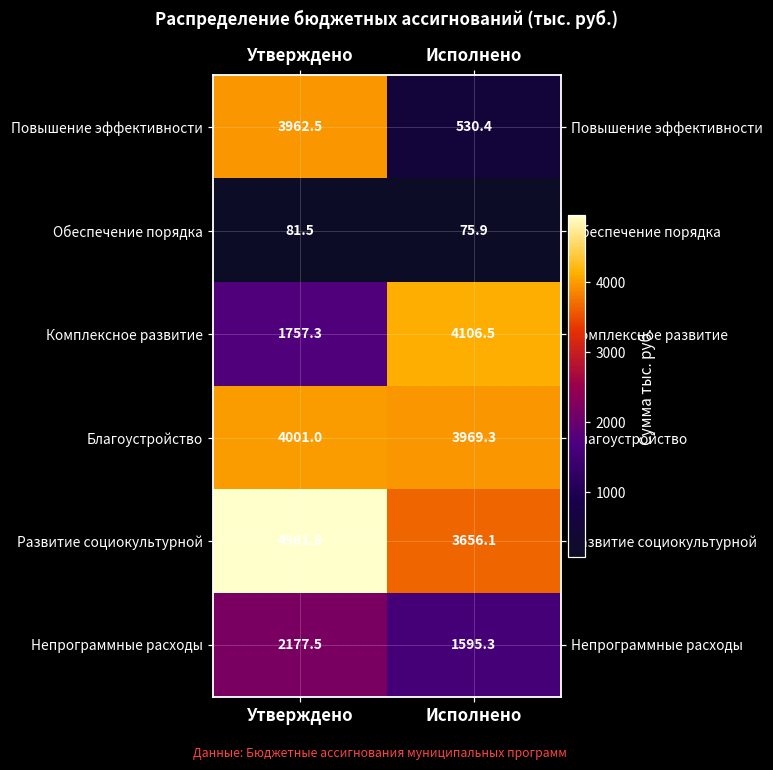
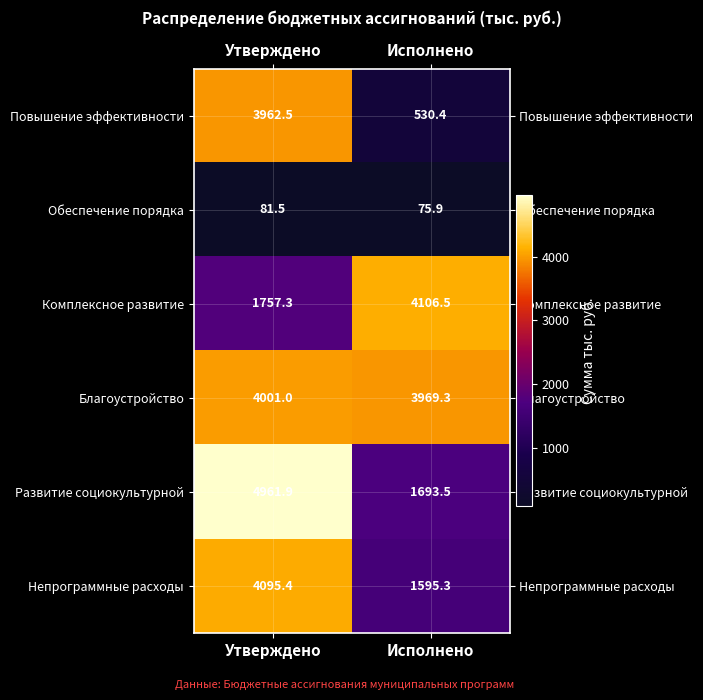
Развитие социокультурной, Исполнено: 3656.1 -> 1693.5
Непрограммные расходы, Утверждено: 2177.5 -> 4095.4
